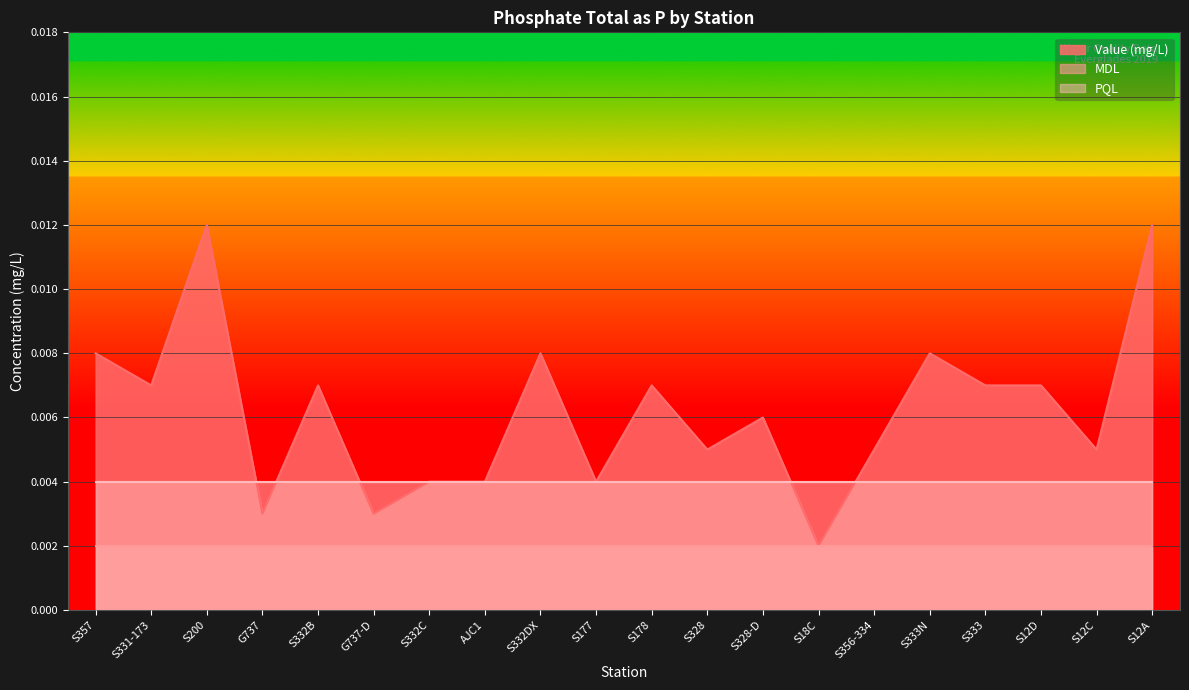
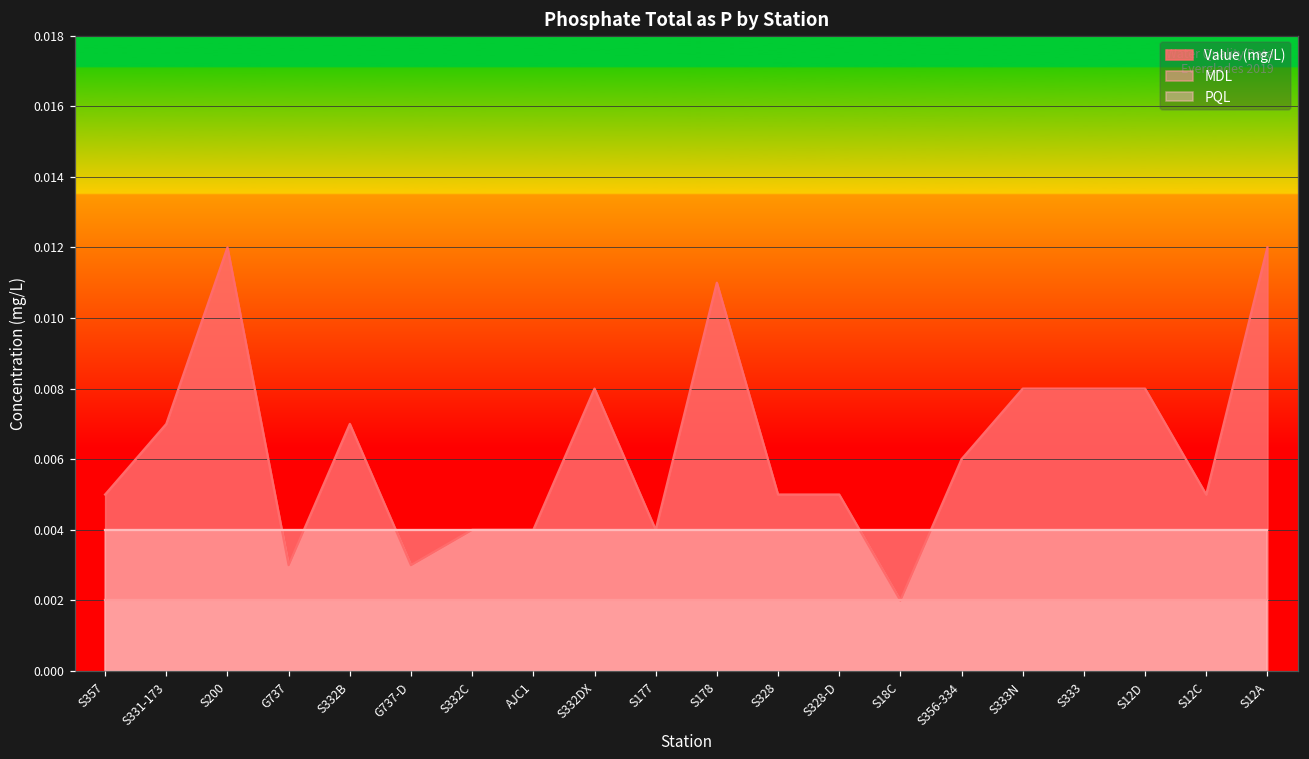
Value (mg/L), S357: 0.008 -> 0.005
Value (mg/L), S178: 0.007 -> 0.011
Value (mg/L), S328-D: 0.006 -> 0.005
Value (mg/L), S356-334: 0.005 -> 0.006
Value (mg/L), S333: 0.007 -> 0.008
Value (mg/L), S12D: 0.007 -> 0.008
